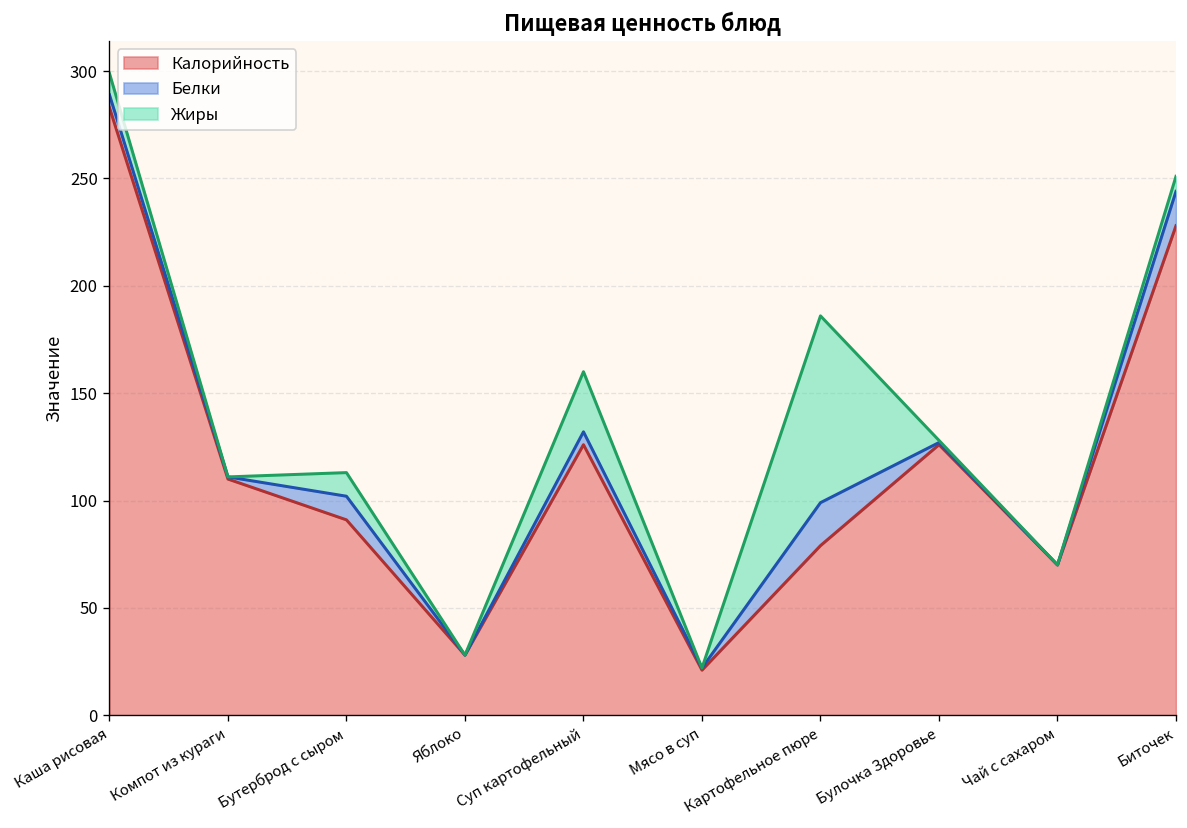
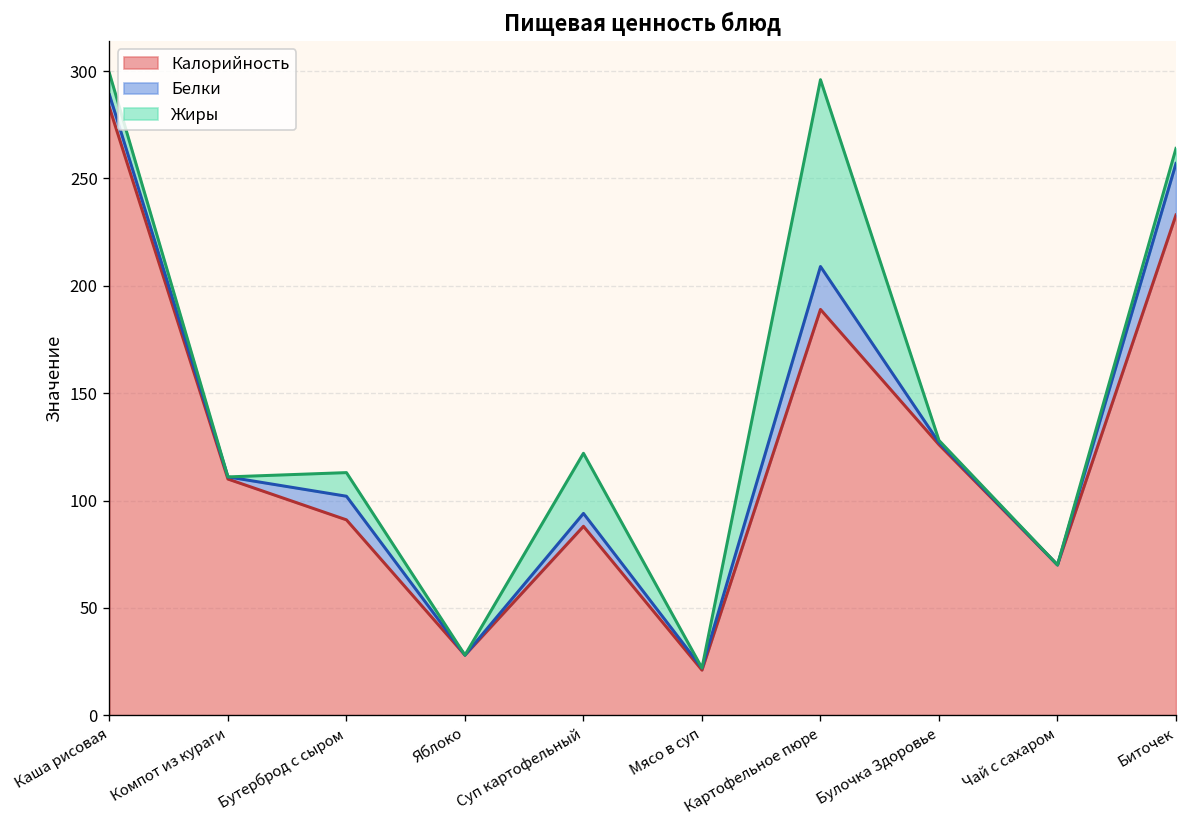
Калорийность, Суп картофельный: 126 -> 88
Калорийность, Картофельное пюре: 79 -> 189
Калорийность, Биточек: 228 -> 233
Белки, Биточек: 16 -> 24
